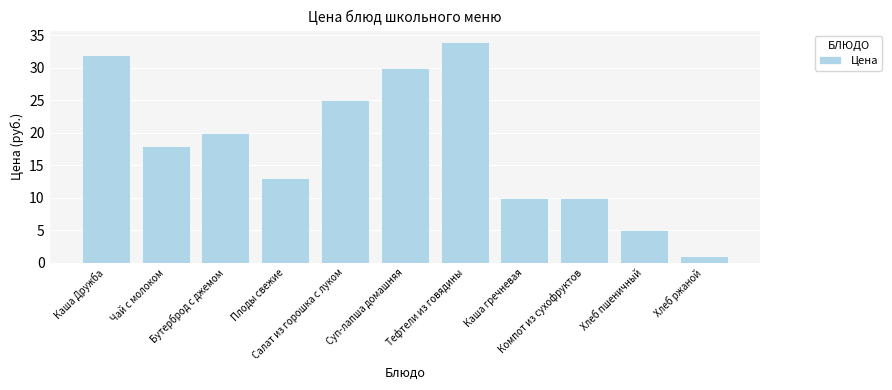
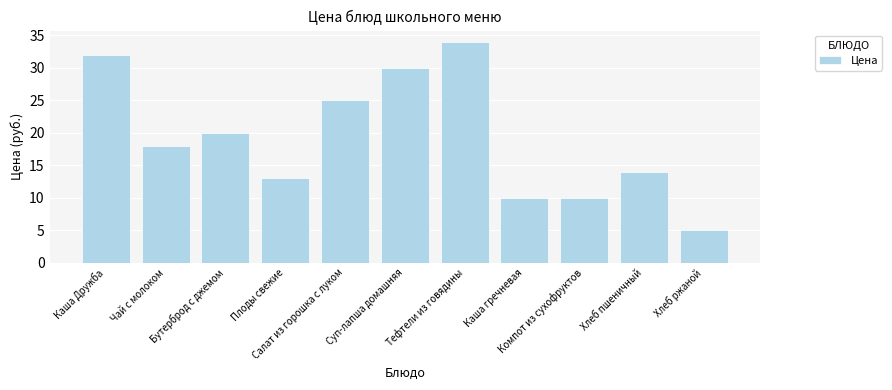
Хлеб пшеничный: 5 -> 14
Хлеб ржаной: 1 -> 5
